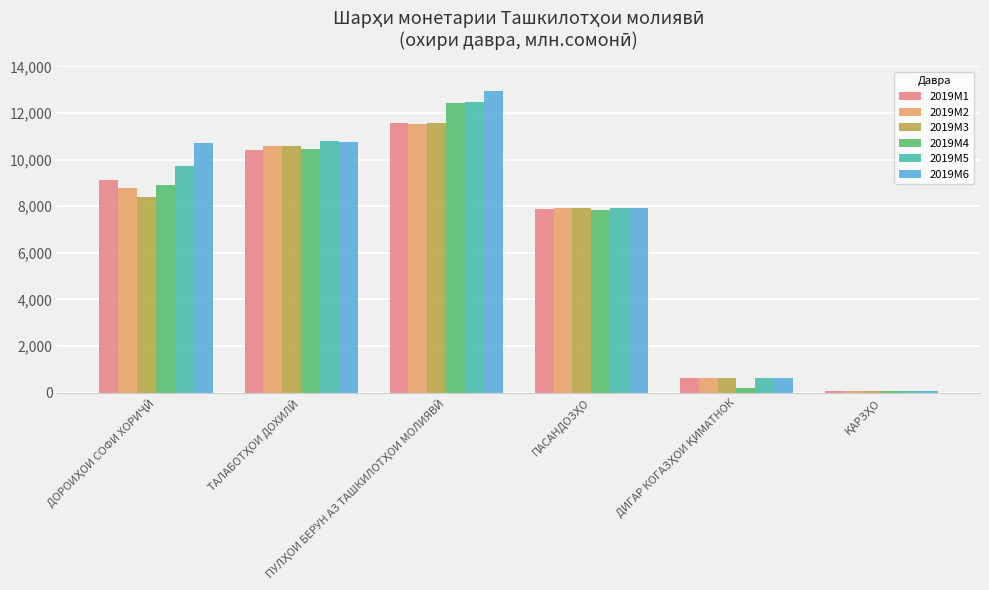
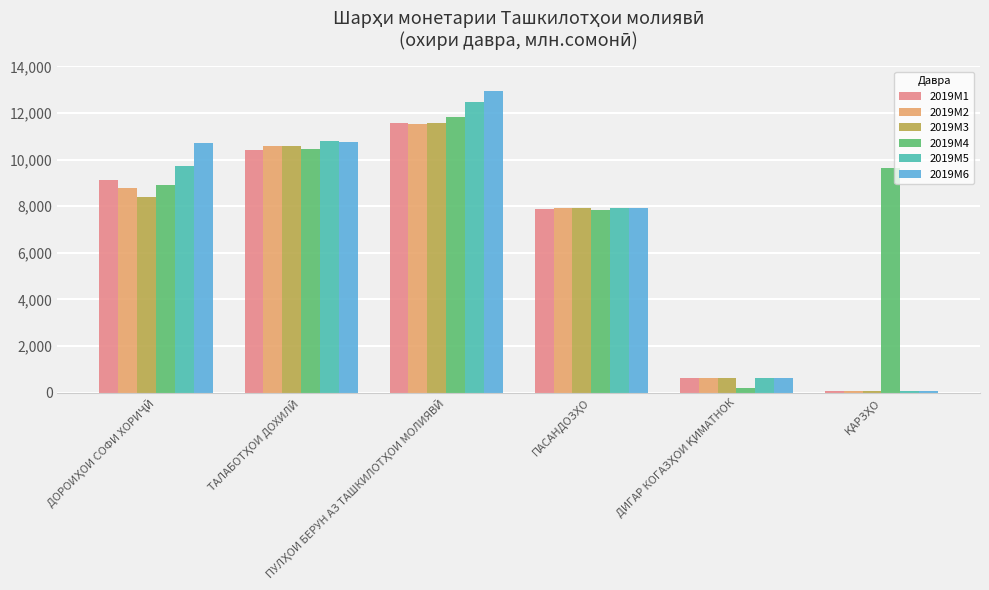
2019M4, ПУЛҲОИ БЕРУН АЗ ТАШКИЛОТҲОИ МОЛИЯВӢ: 12,400 -> 11,800
2019M4, ҚАРЗҲО: 100 -> 9,600
